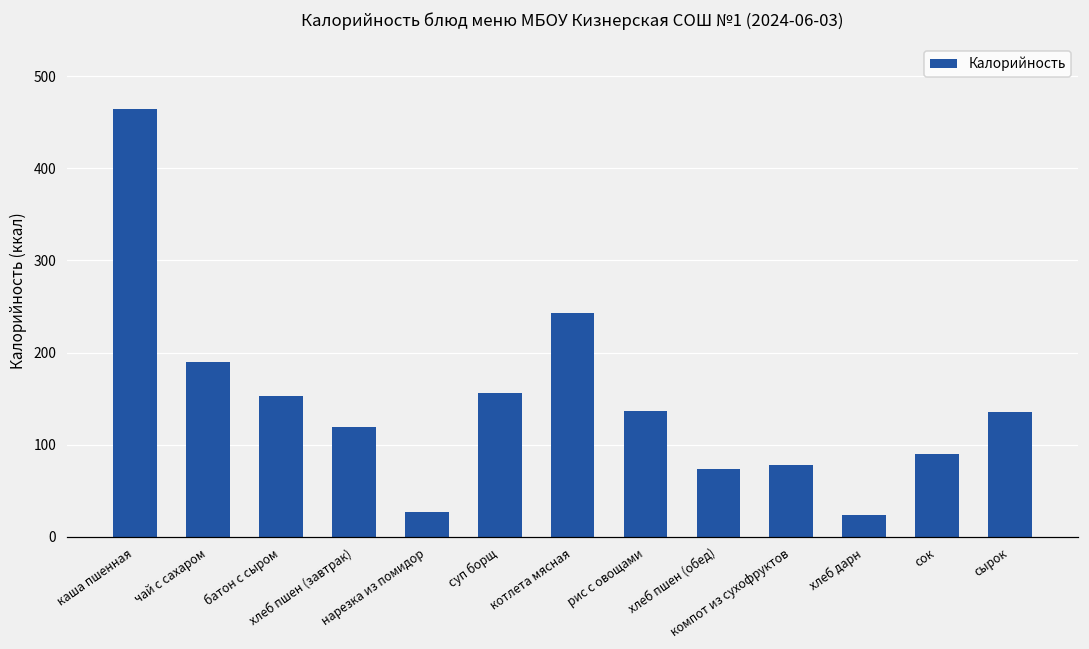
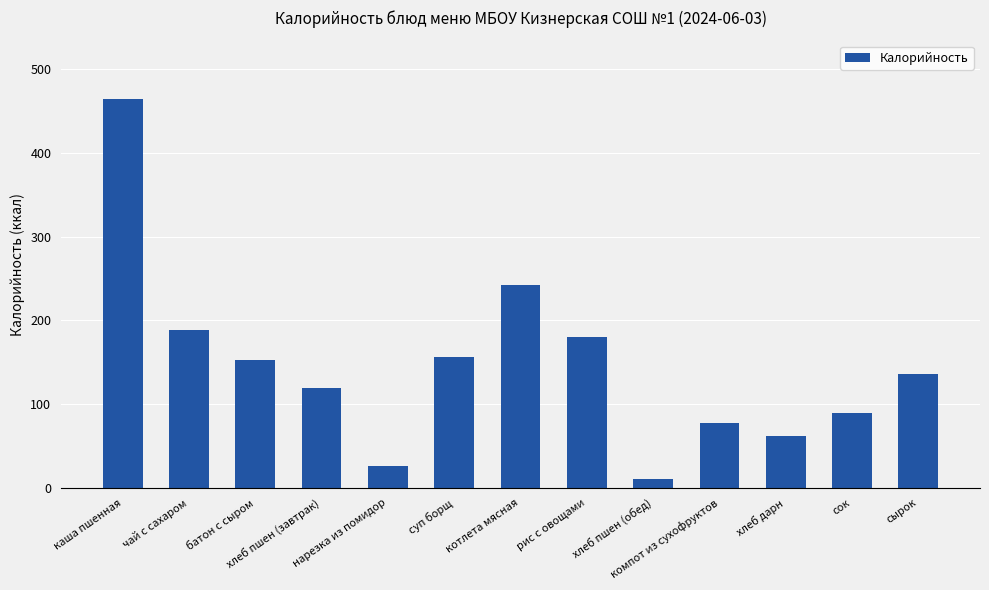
рис с овощами: 140 -> 180
хлеб пшен (обед): 70 -> 10
хлеб дарн: 20 -> 60
